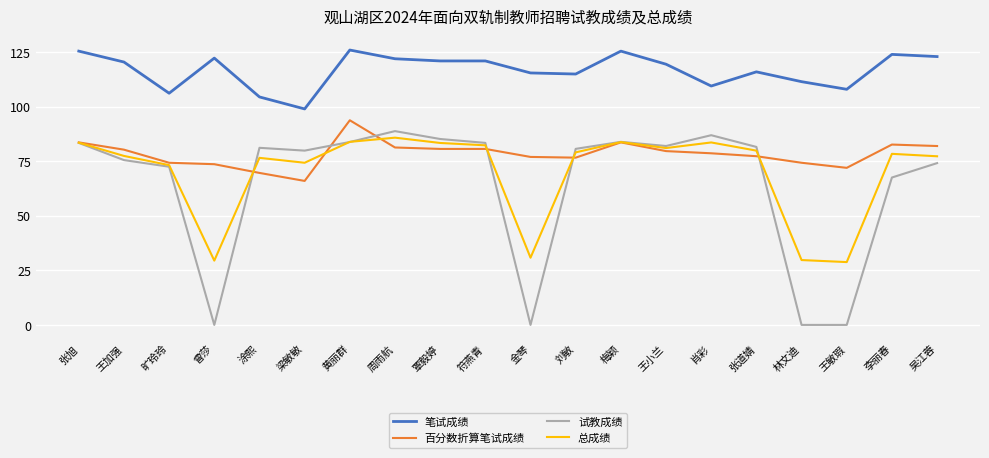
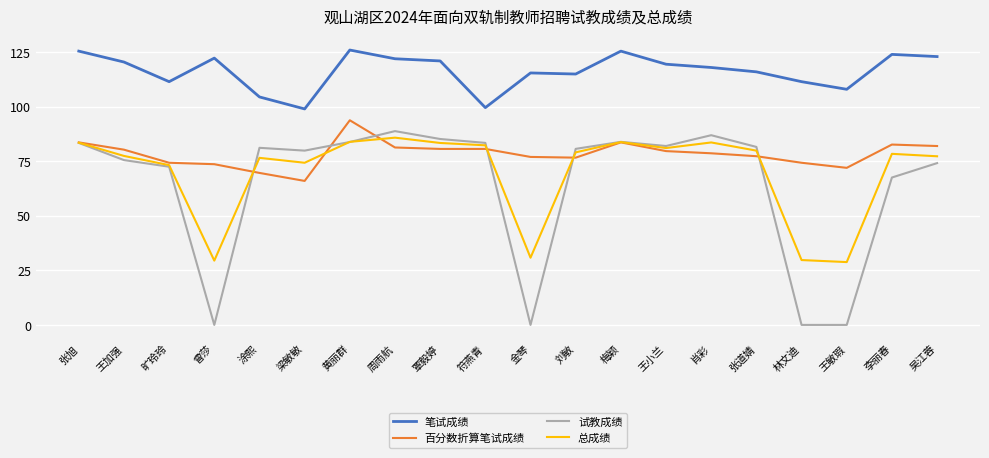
笔试成绩, 旷玲玲: 106 -> 112
笔试成绩, 符燕青: 121 -> 100
笔试成绩, 肖彩: 110 -> 118
